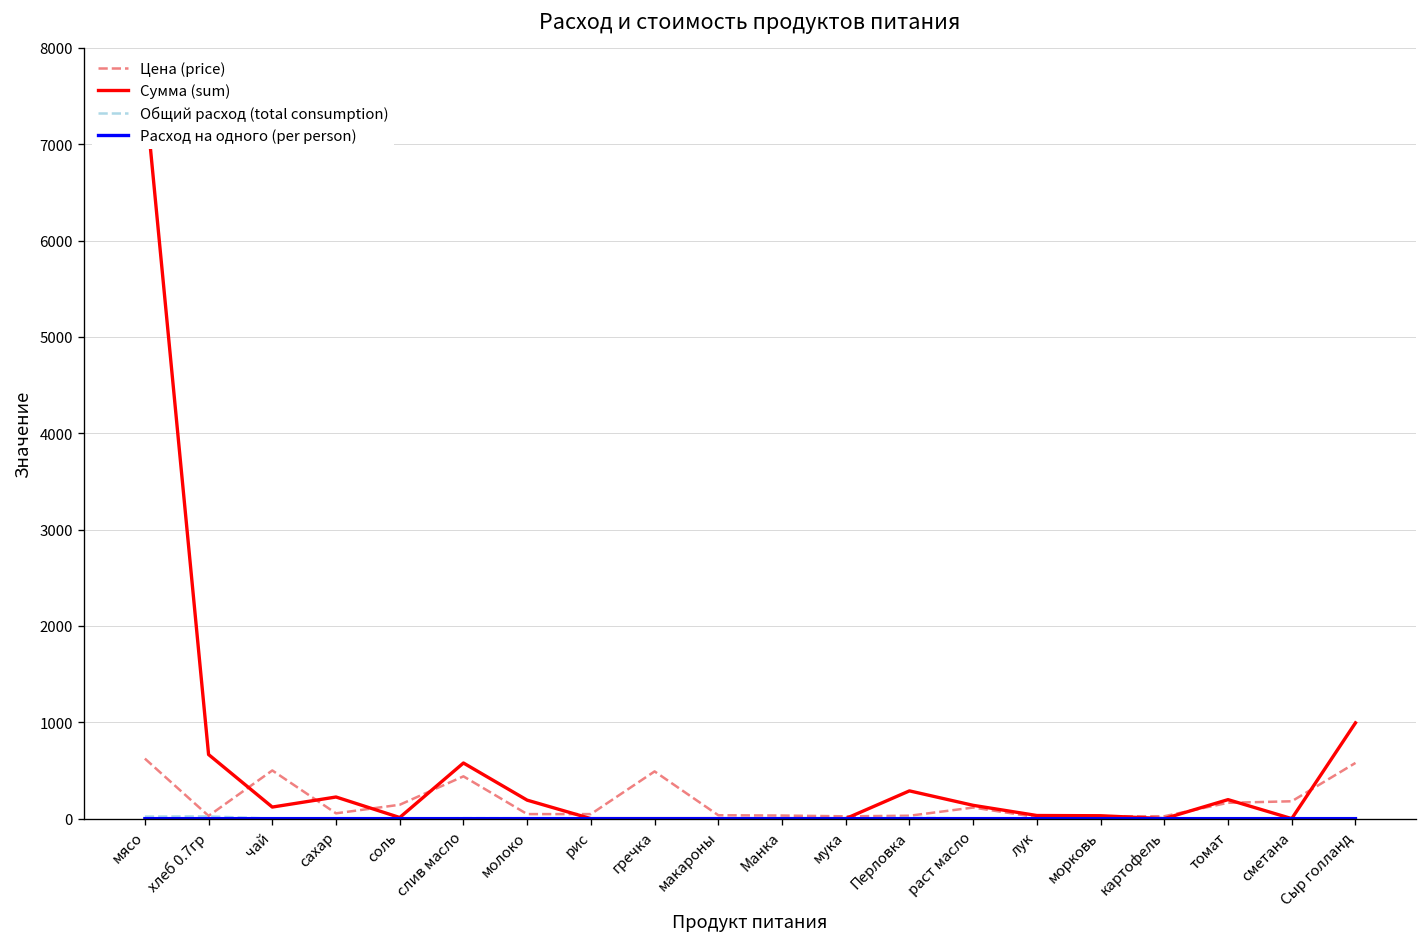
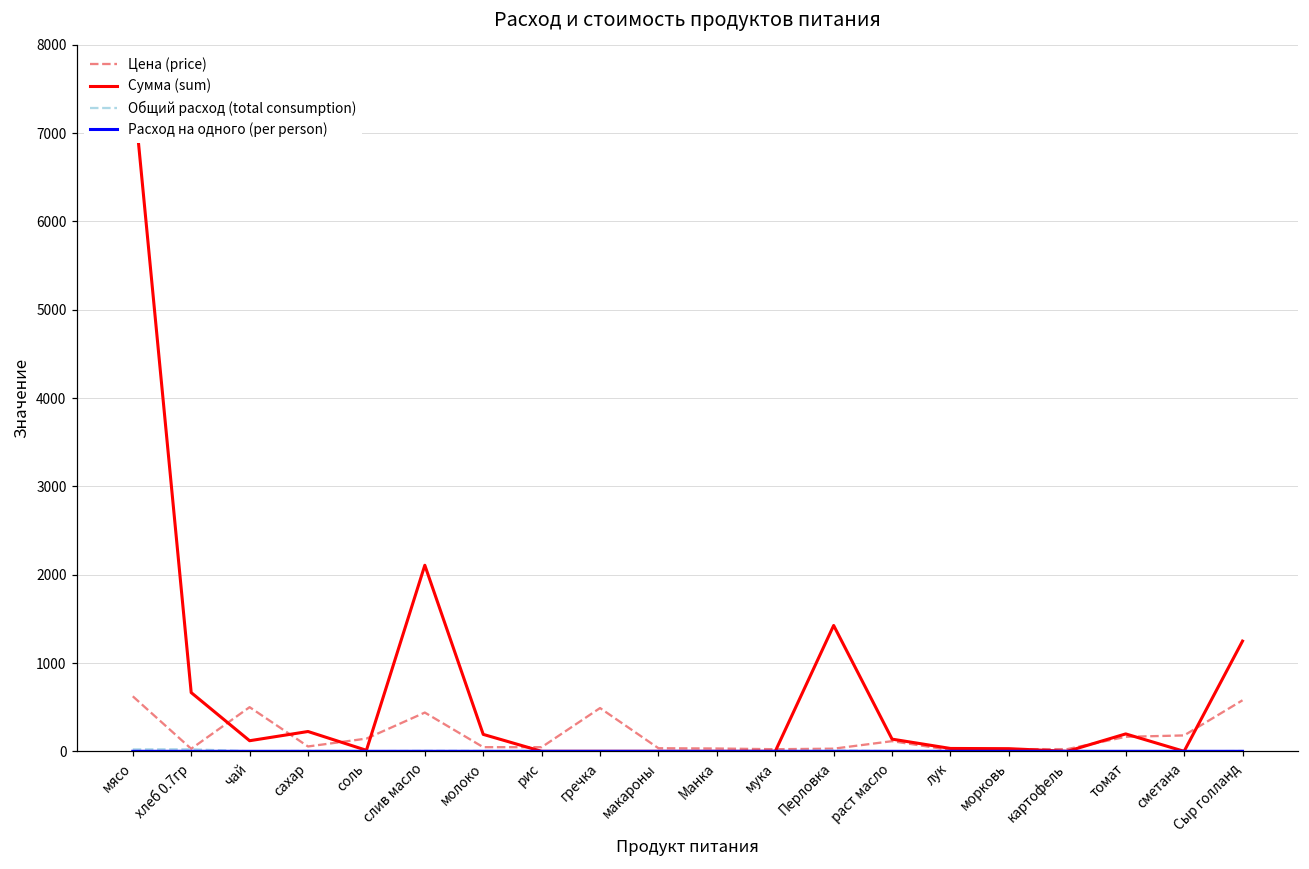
Сумма (sum), слив масло: 600 -> 2100
Сумма (sum), Перловка: 300 -> 1400
Сумма (sum), Сыр голланд: 1000 -> 1200
